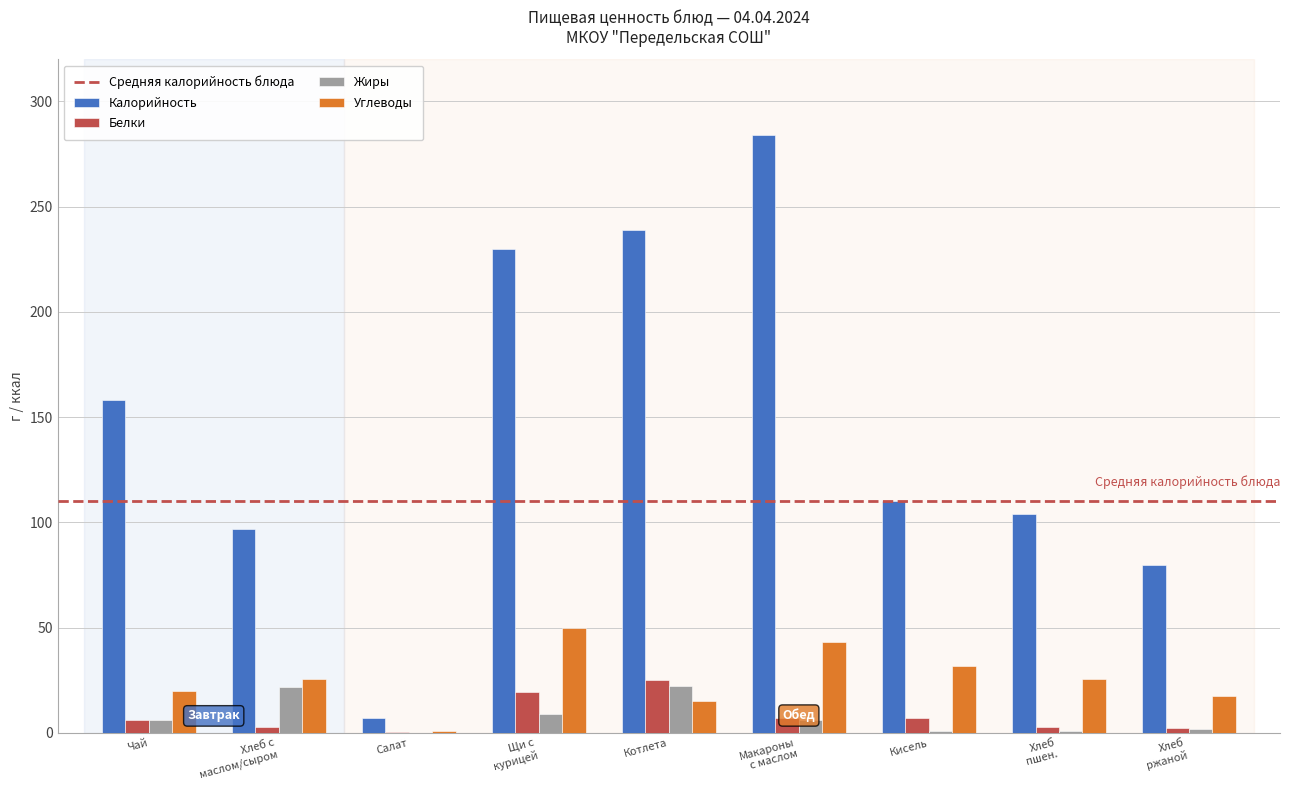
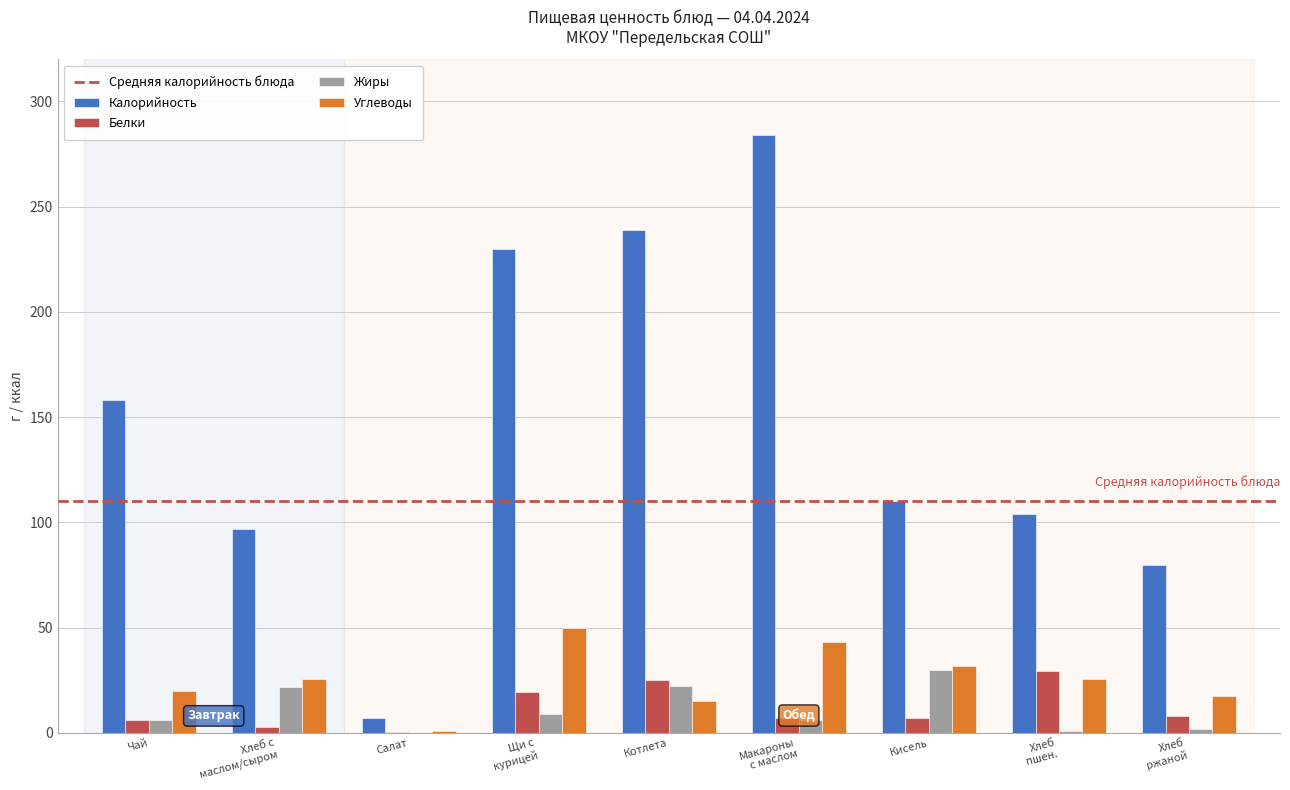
Жиры, Кисель: 1 -> 30
Белки, Хлеб пшен.: 3 -> 29
Белки, Хлеб ржаной: 2 -> 8
